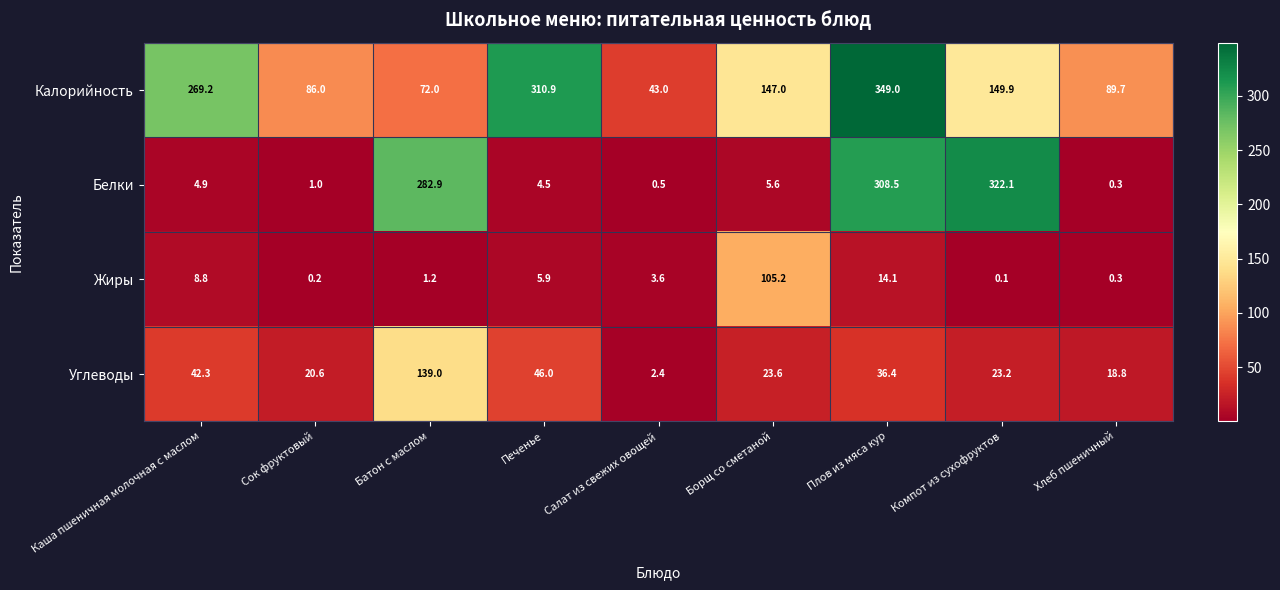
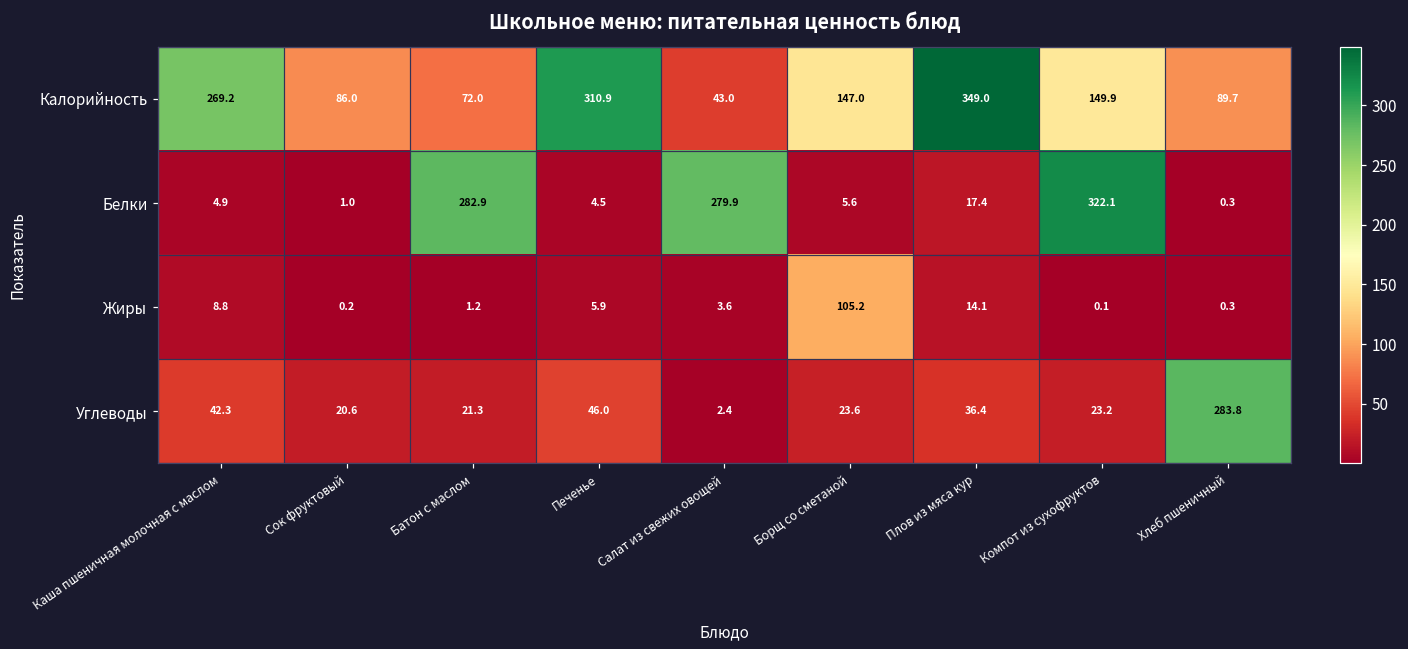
Белки, Салат из свежих овощей: 0.5 -> 279.9
Белки, Плов из мяса кур: 308.5 -> 17.4
Углеводы, Батон с маслом: 139.0 -> 21.3
Углеводы, Хлеб пшеничный: 18.8 -> 283.8
